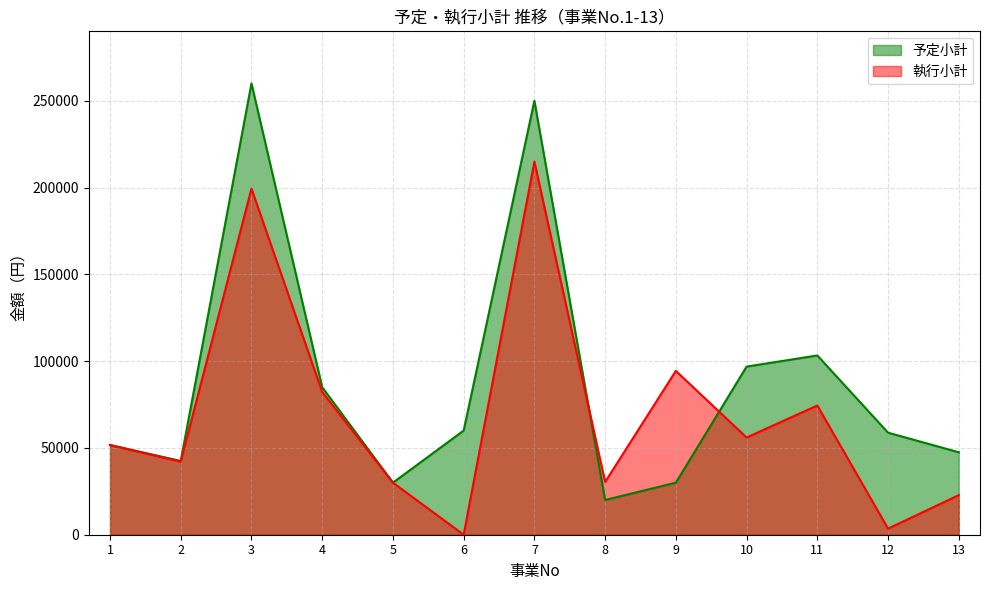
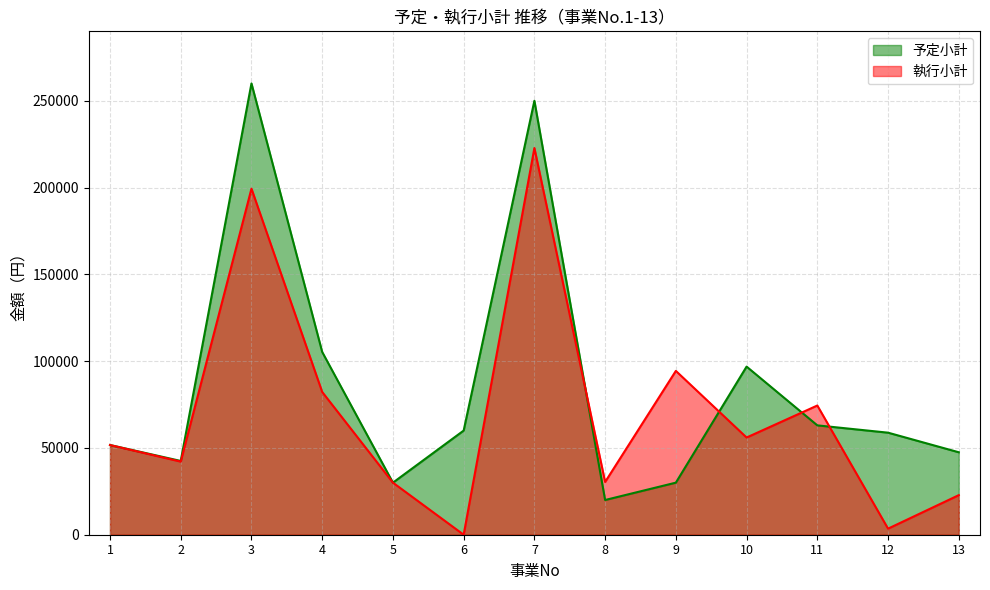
予定小計, 4: 85000 -> 105000
執行小計, 7: 215000 -> 223000
予定小計, 11: 103000 -> 63000
